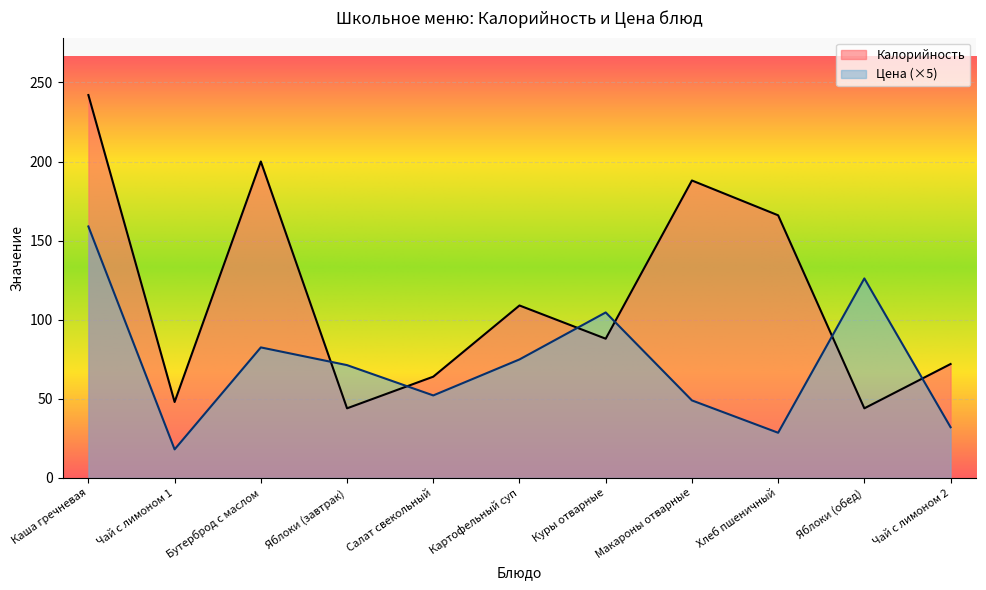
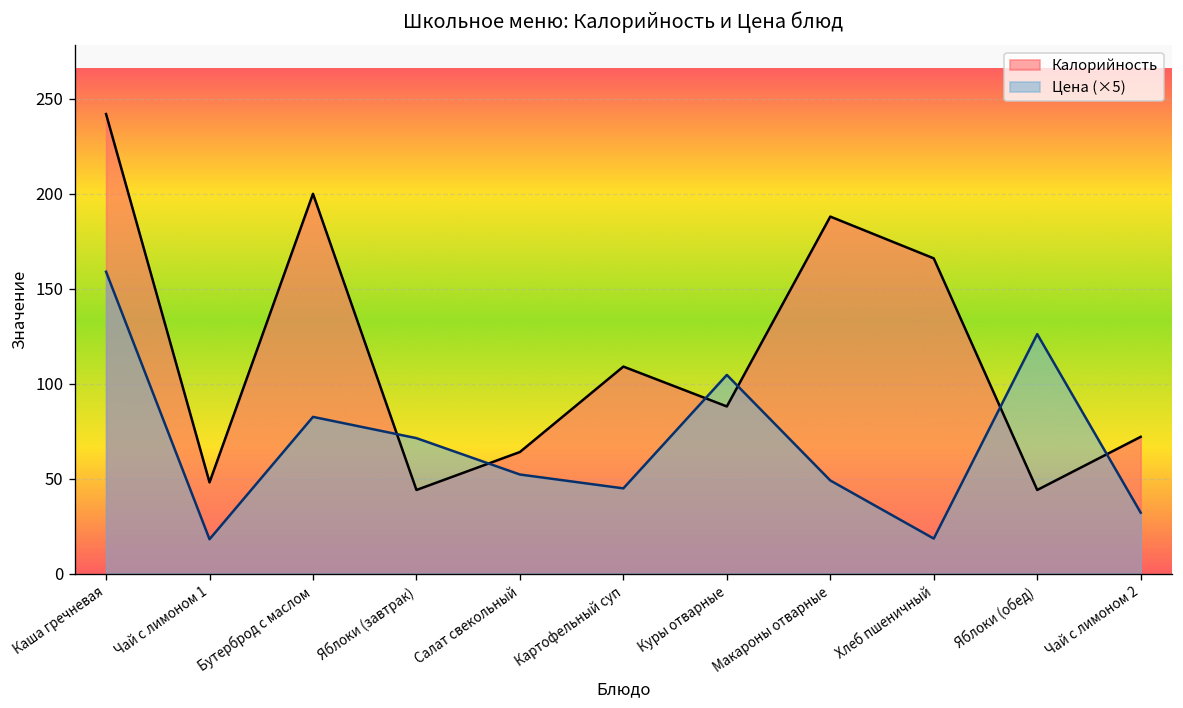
Цена (×5), Картофельный суп: 75 -> 45
Цена (×5), Хлеб пшеничный: 29 -> 18
